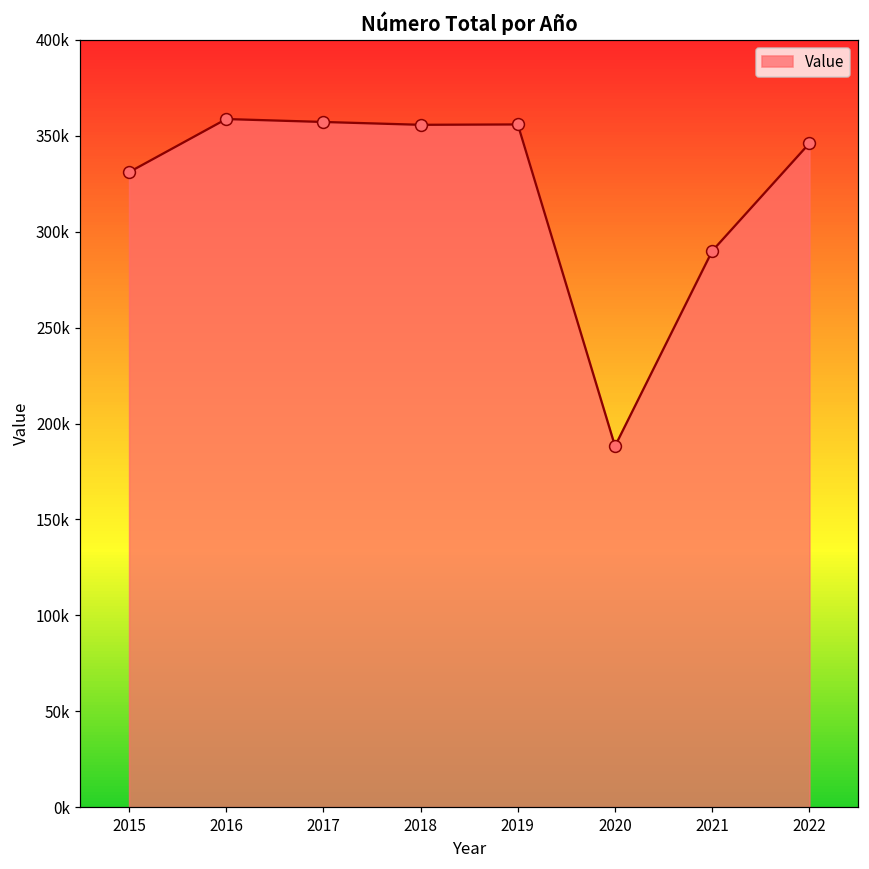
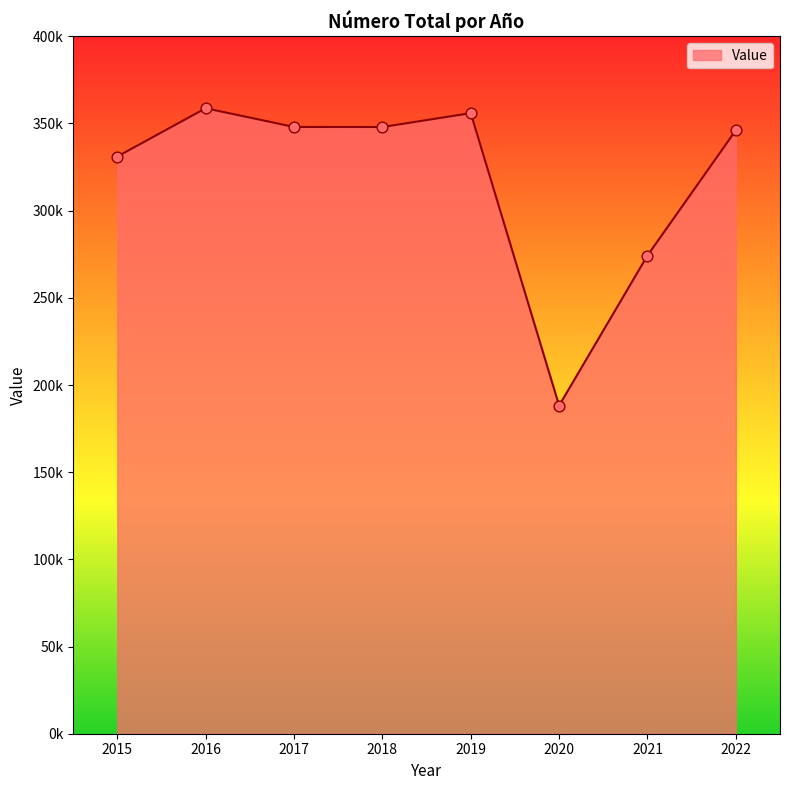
2017: 357000 -> 348000
2018: 356000 -> 348000
2021: 290000 -> 274000
